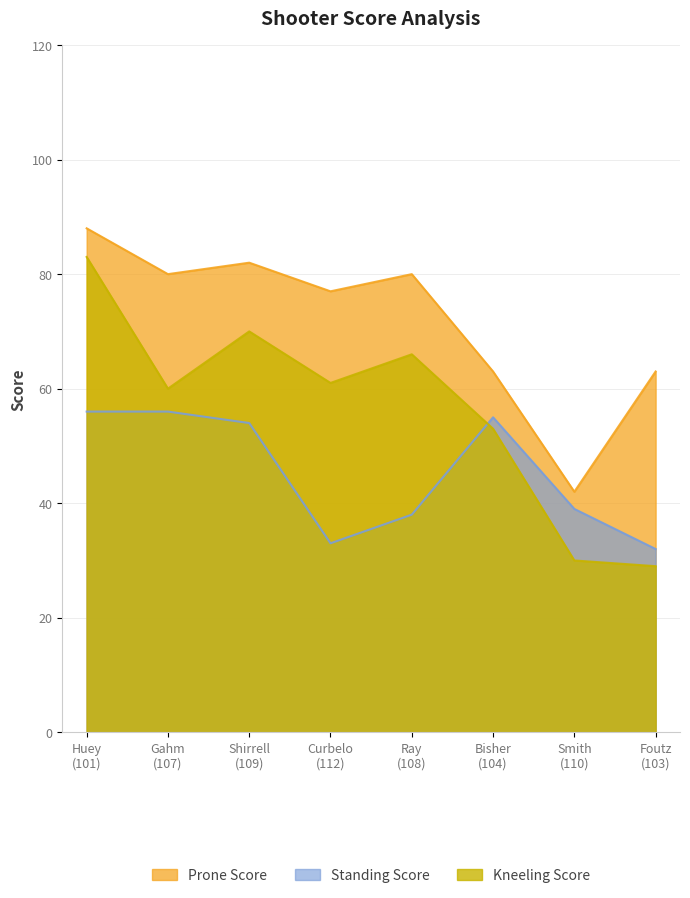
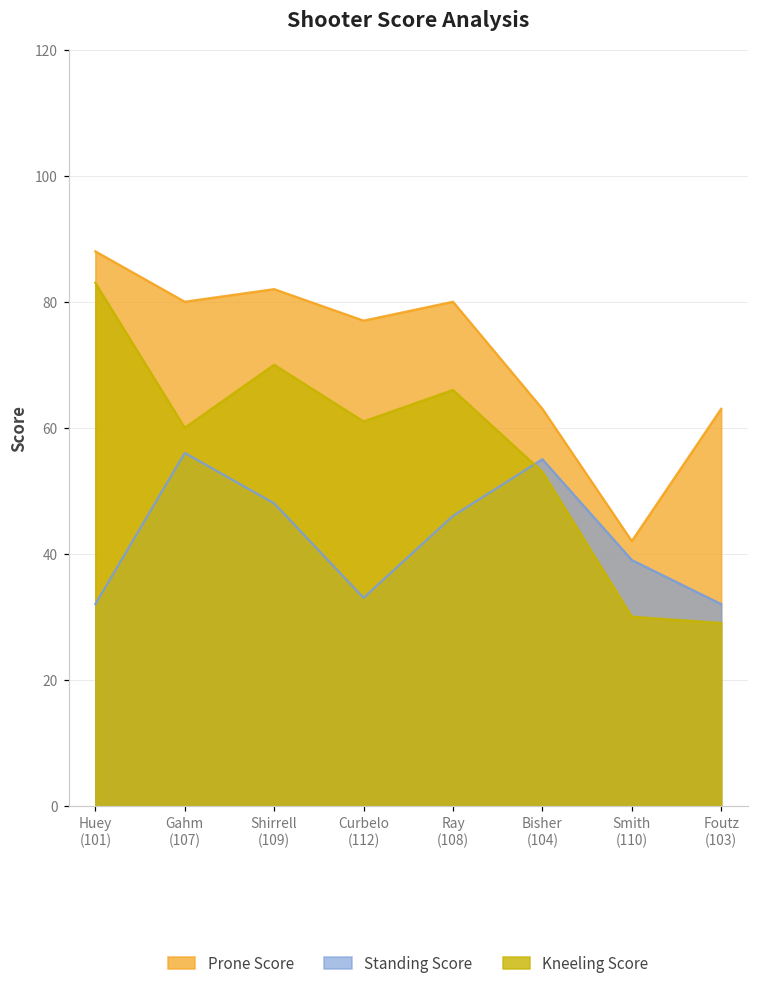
Standing Score, Huey (101): 56 -> 32
Standing Score, Shirrell (109): 54 -> 48
Standing Score, Ray (108): 38 -> 46
